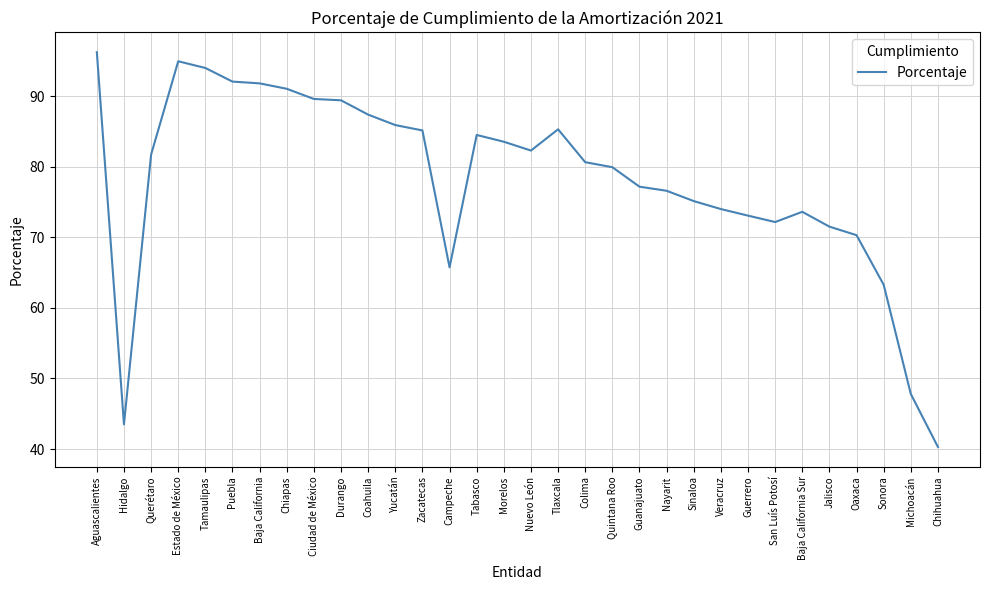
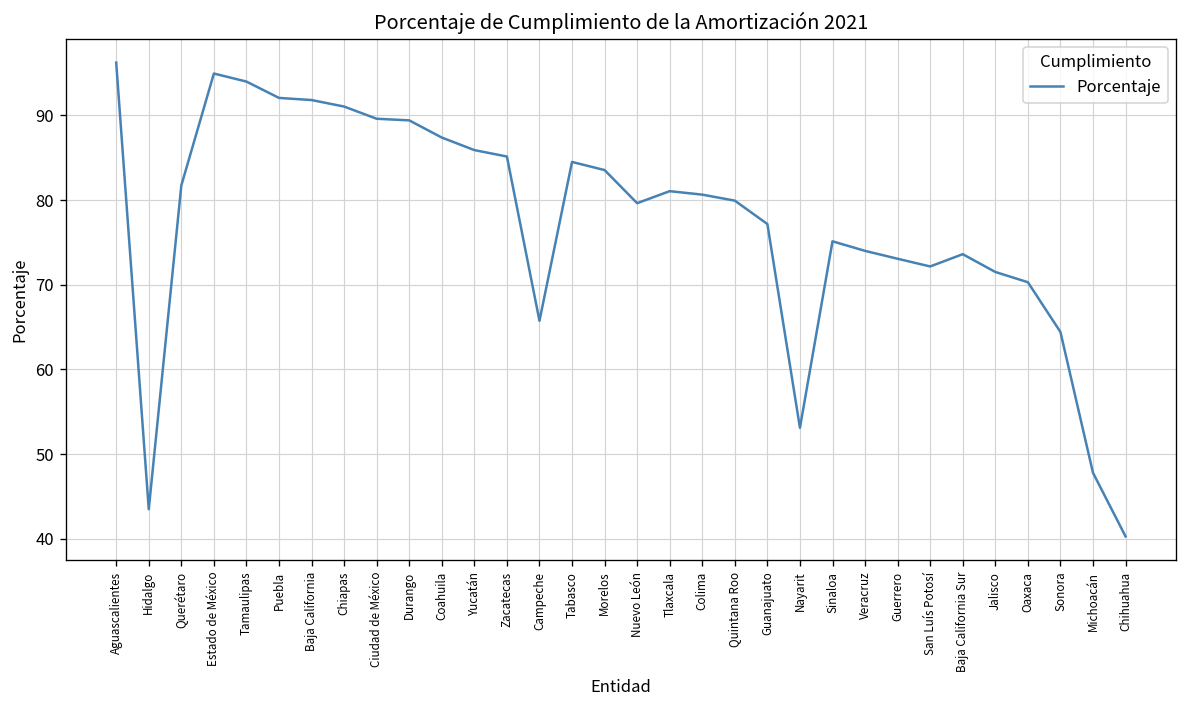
Nuevo León: 82 -> 80
Tlaxcala: 85 -> 81
Nayarit: 77 -> 53
Sonora: 63 -> 64
